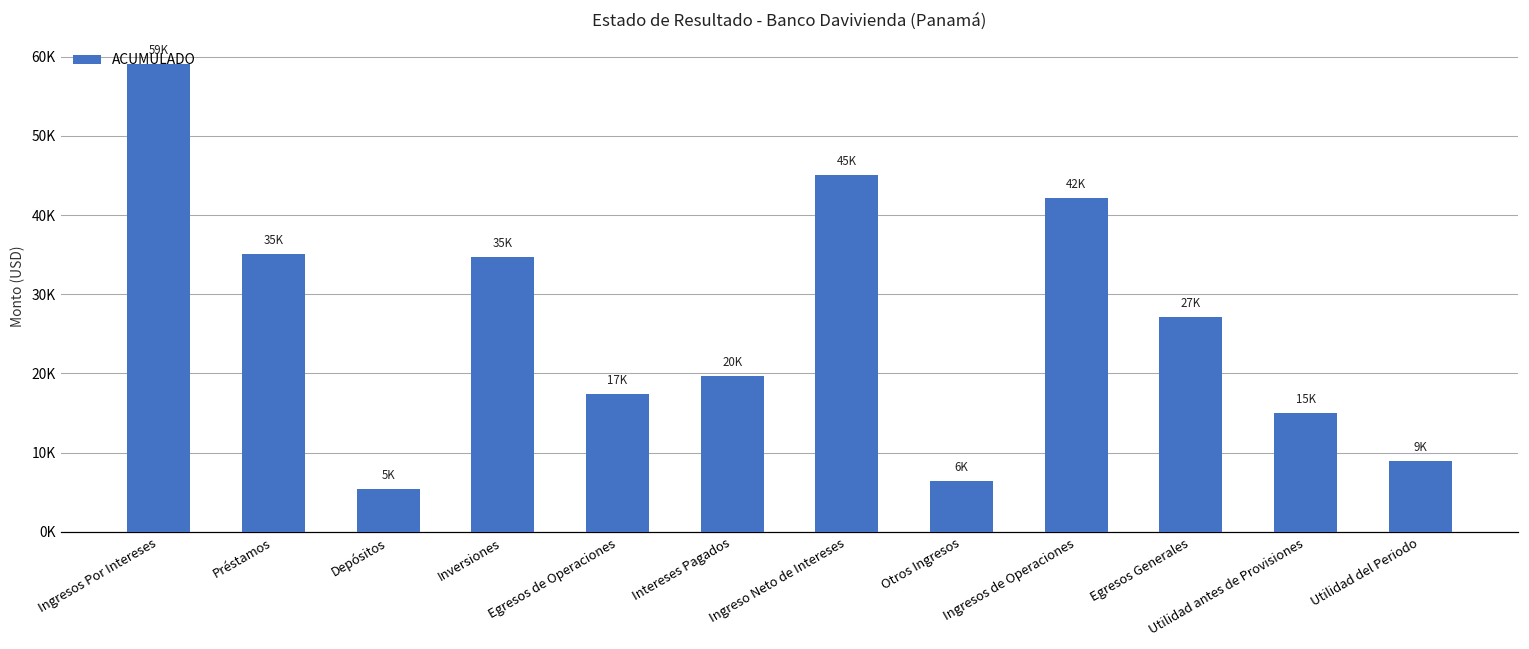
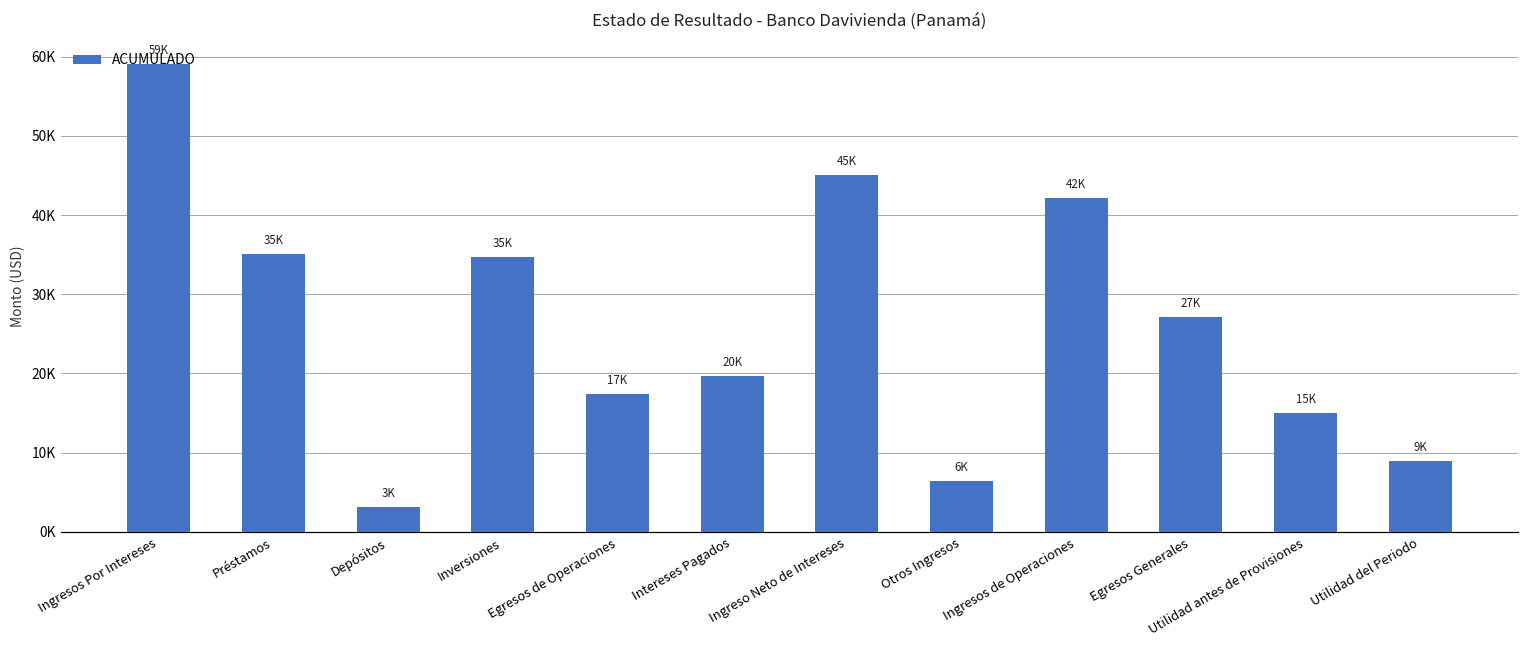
Depósitos: 5K -> 3K
